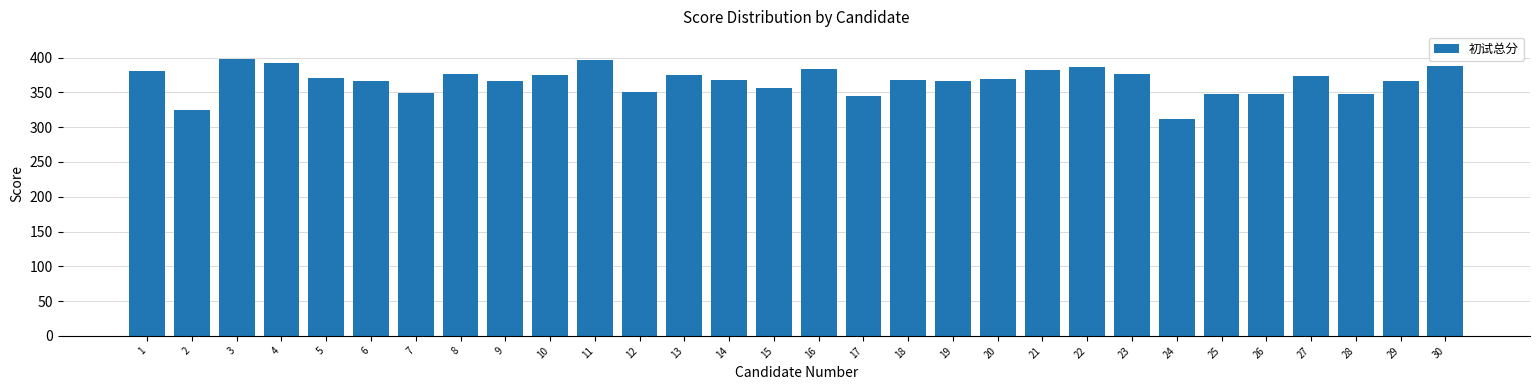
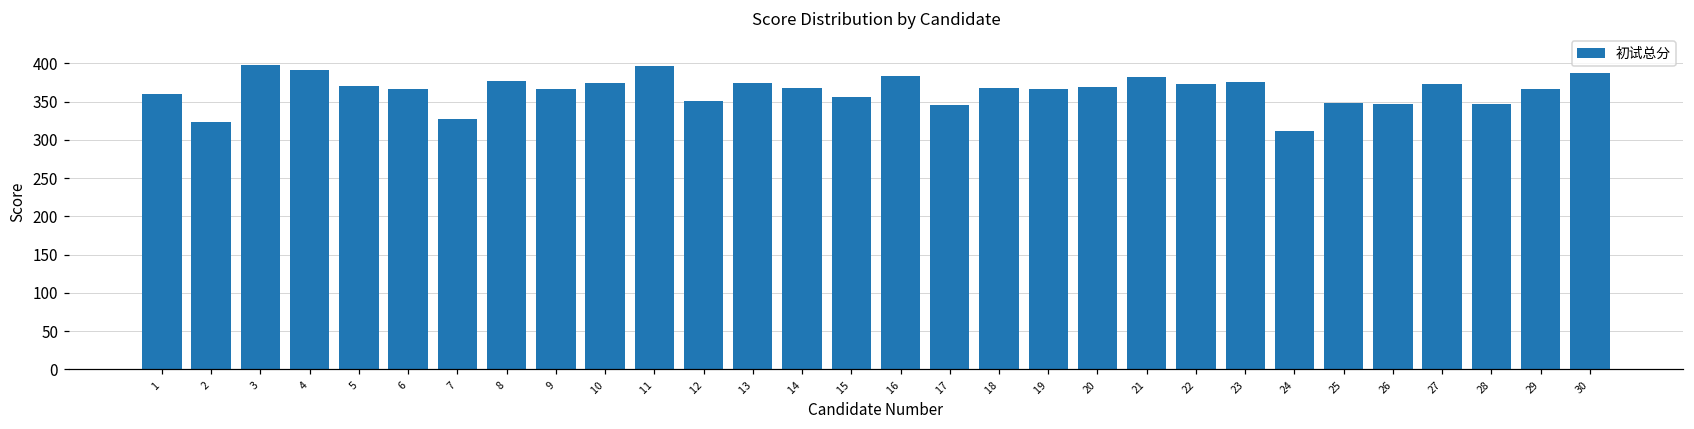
1: 380 -> 360
7: 350 -> 330
22: 390 -> 370
